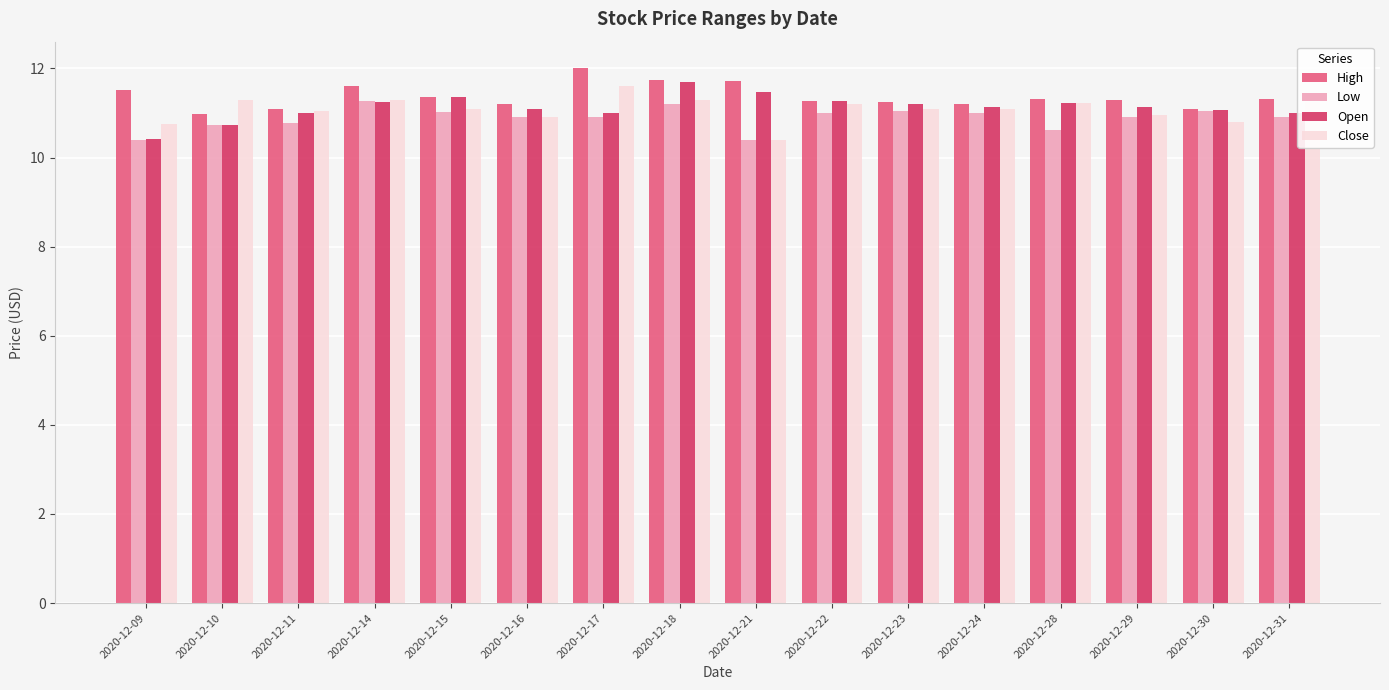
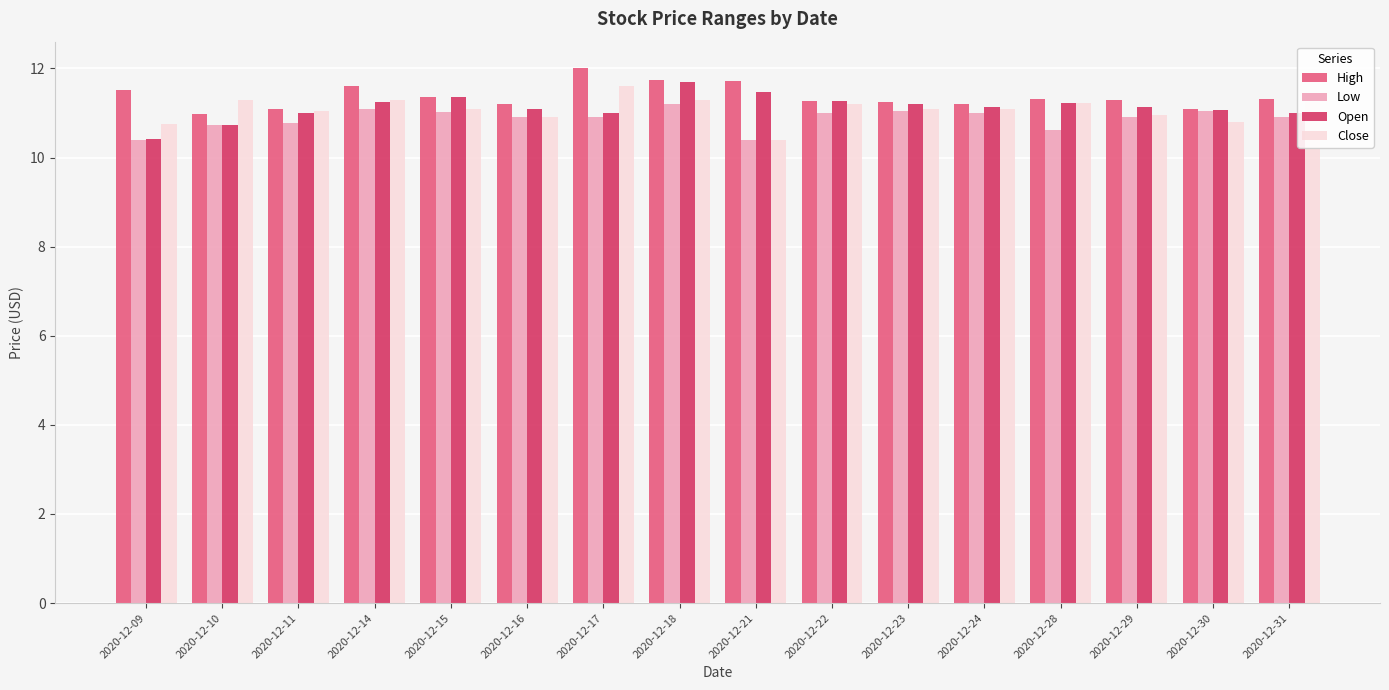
Low, 2020-12-14: 11.3 -> 11.1
